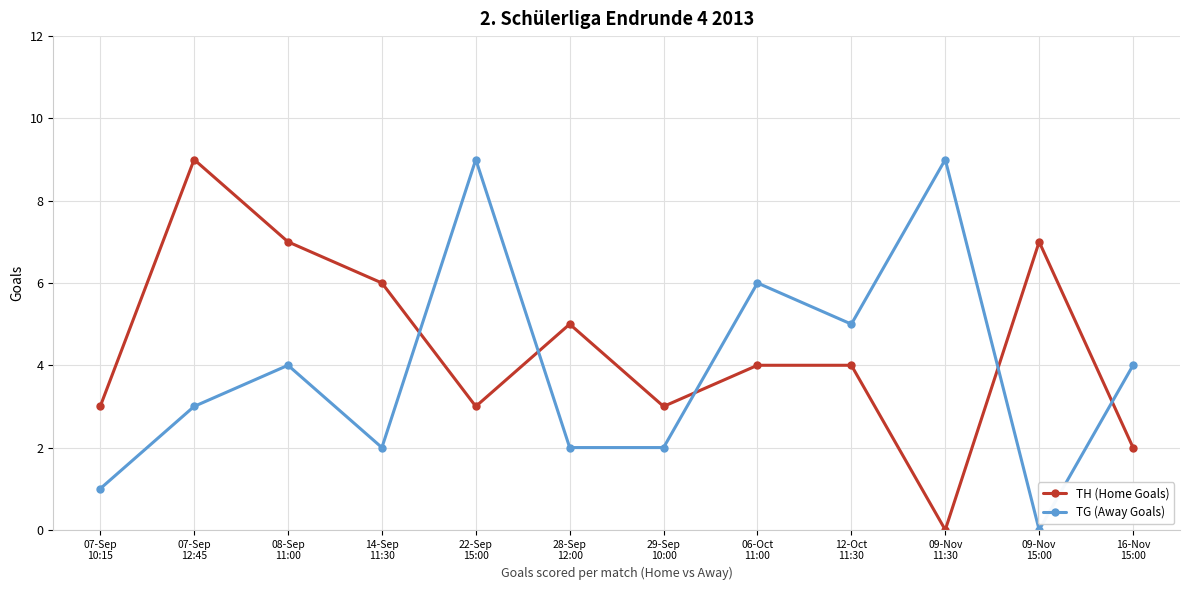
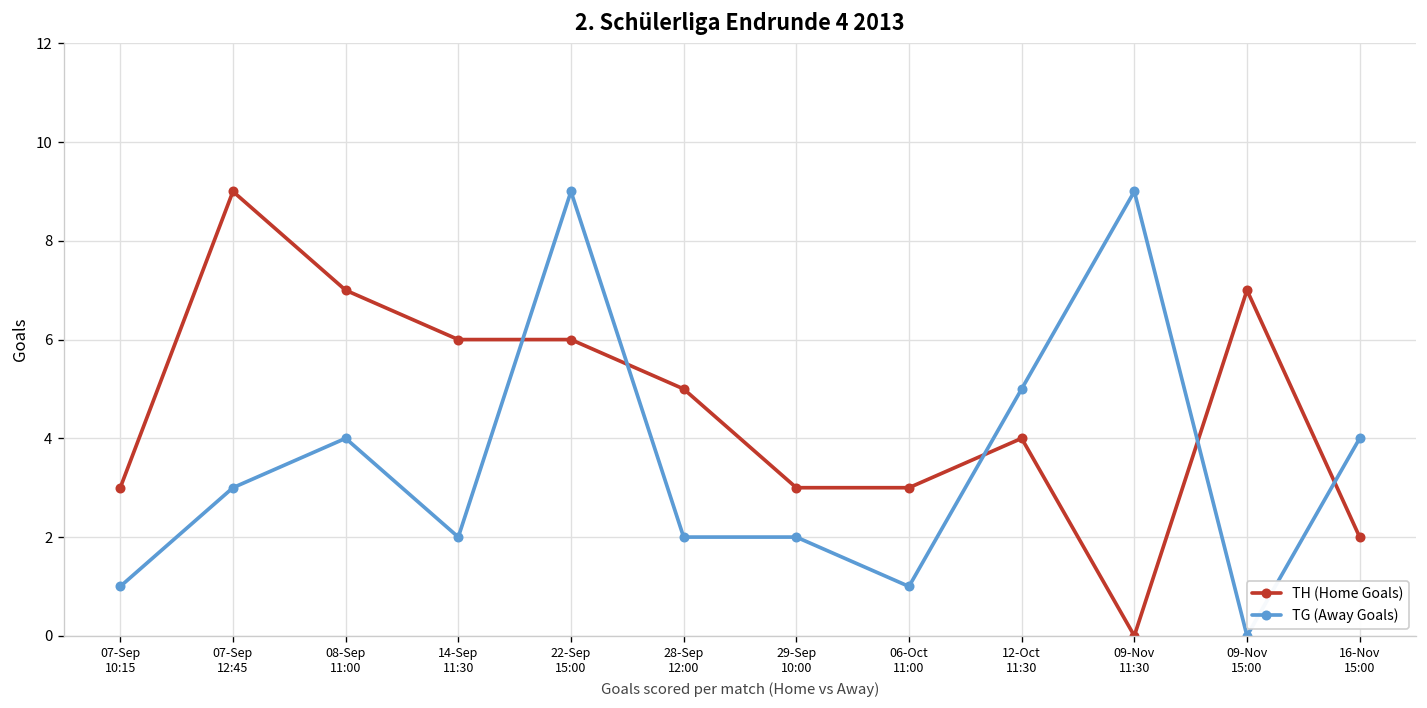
TH (Home Goals), 22-Sep 15:00: 3 -> 6
TH (Home Goals), 06-Oct 11:00: 4 -> 3
TG (Away Goals), 06-Oct 11:00: 6 -> 1
